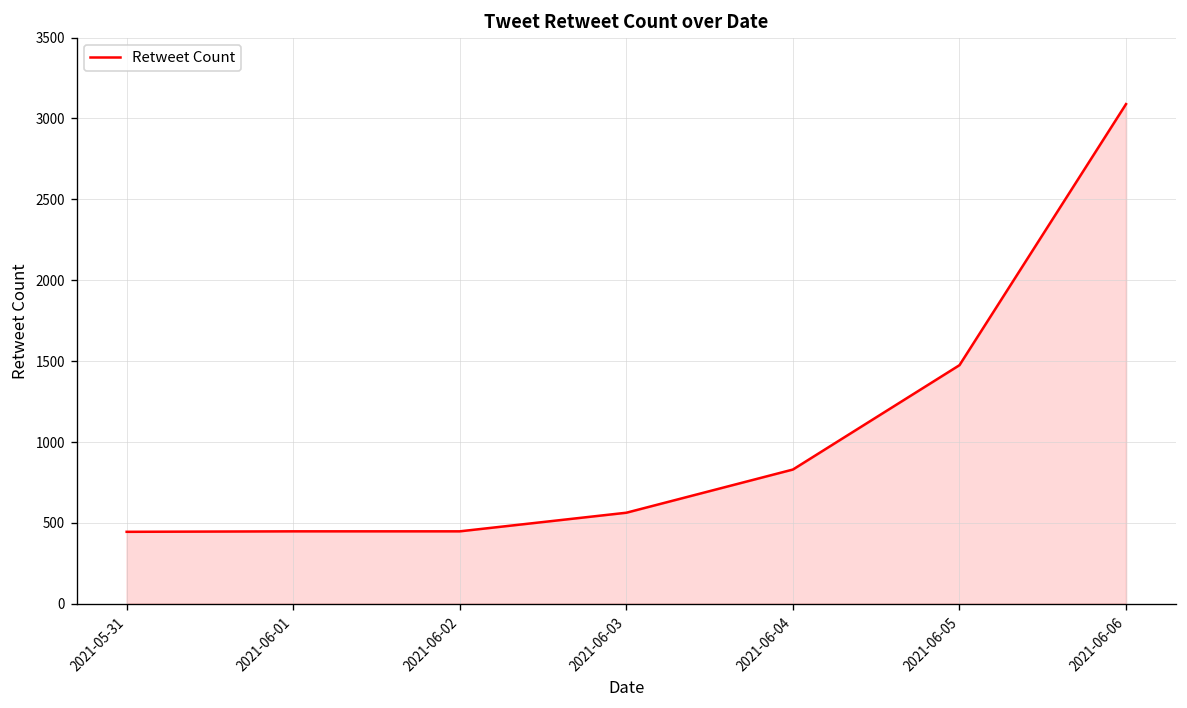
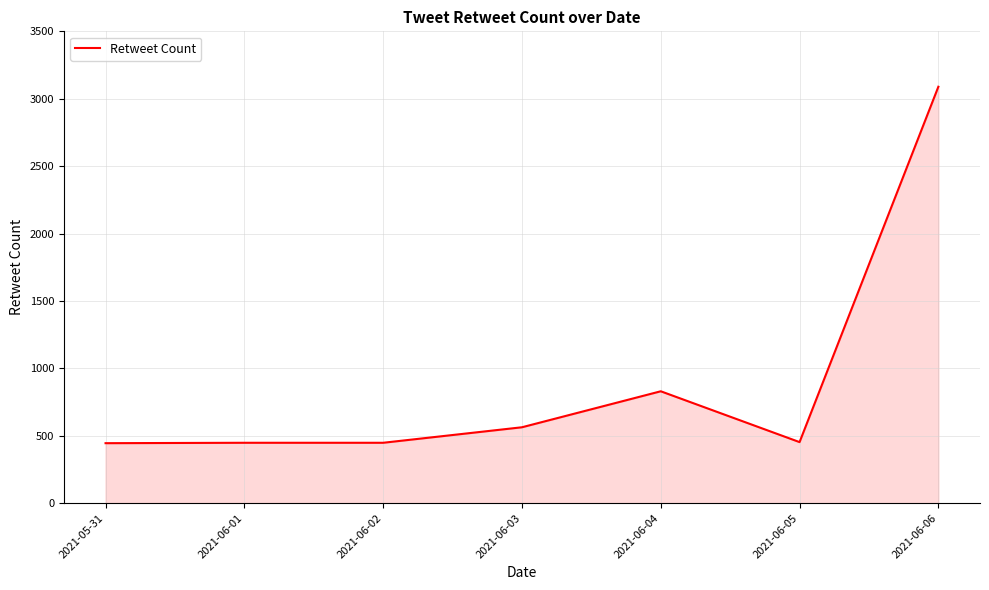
2021-06-05: 1480 -> 450
